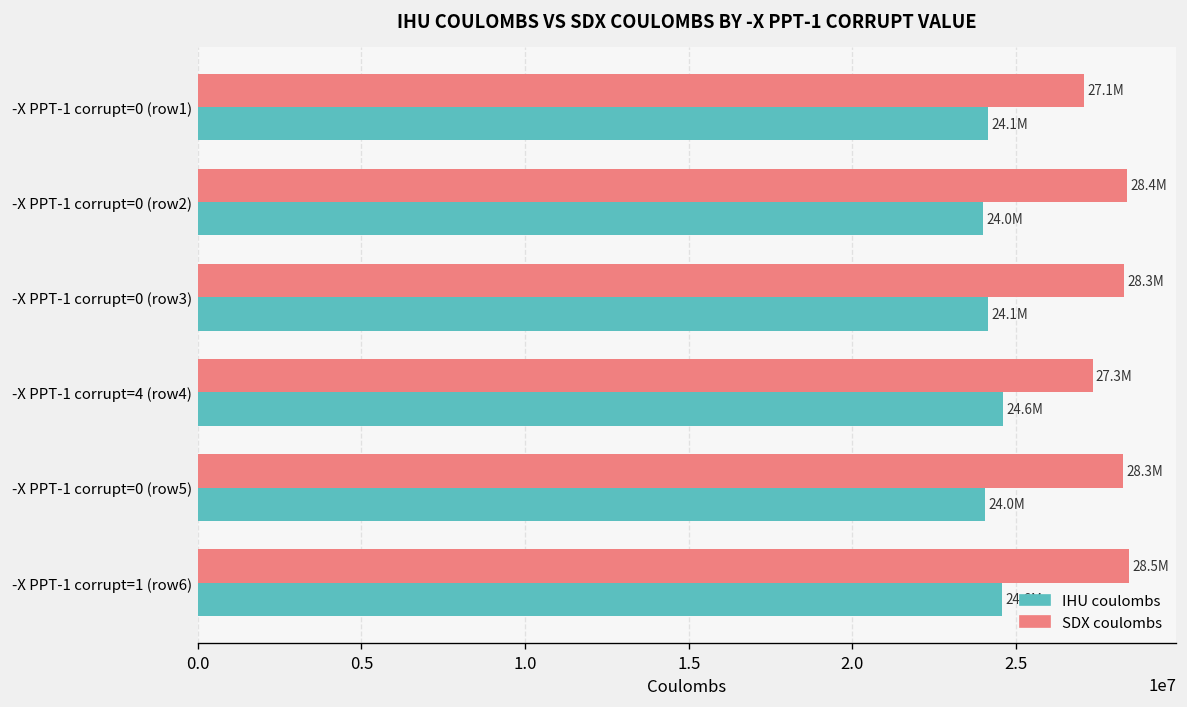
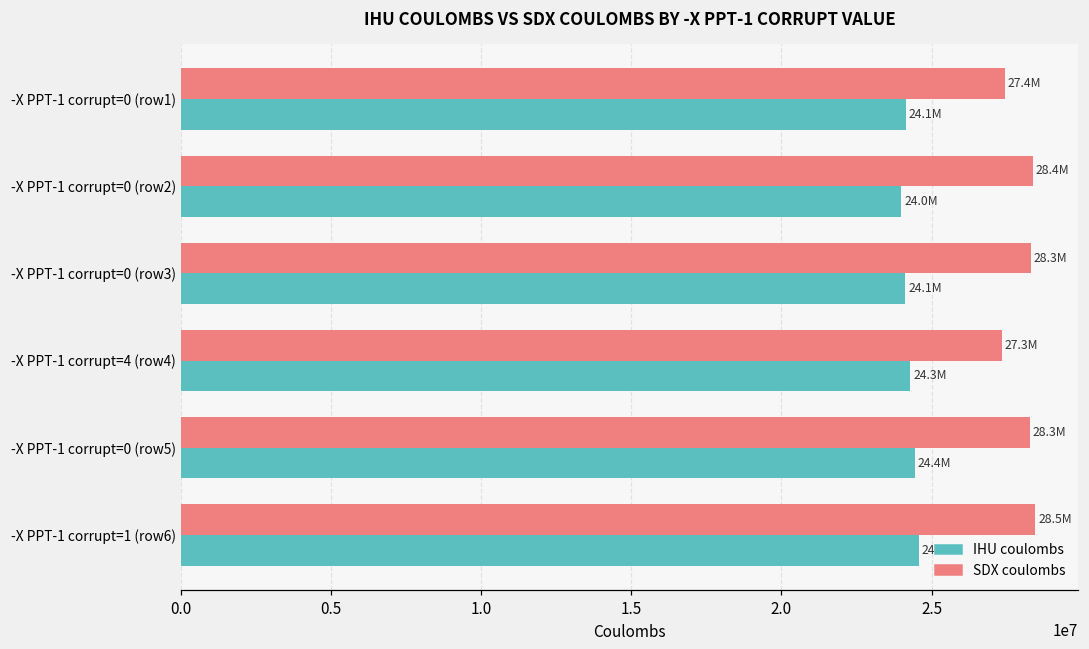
SDX coulombs, -X PPT-1 corrupt=0 (row1): 27.1M -> 27.4M
IHU coulombs, -X PPT-1 corrupt=4 (row4): 24.6M -> 24.3M
IHU coulombs, -X PPT-1 corrupt=0 (row5): 24.0M -> 24.4M
